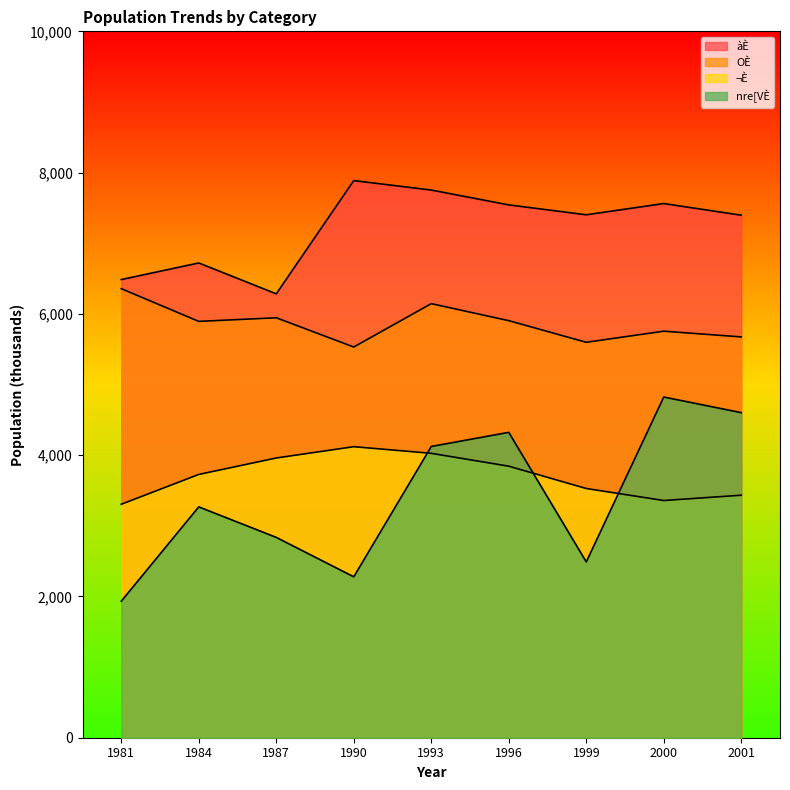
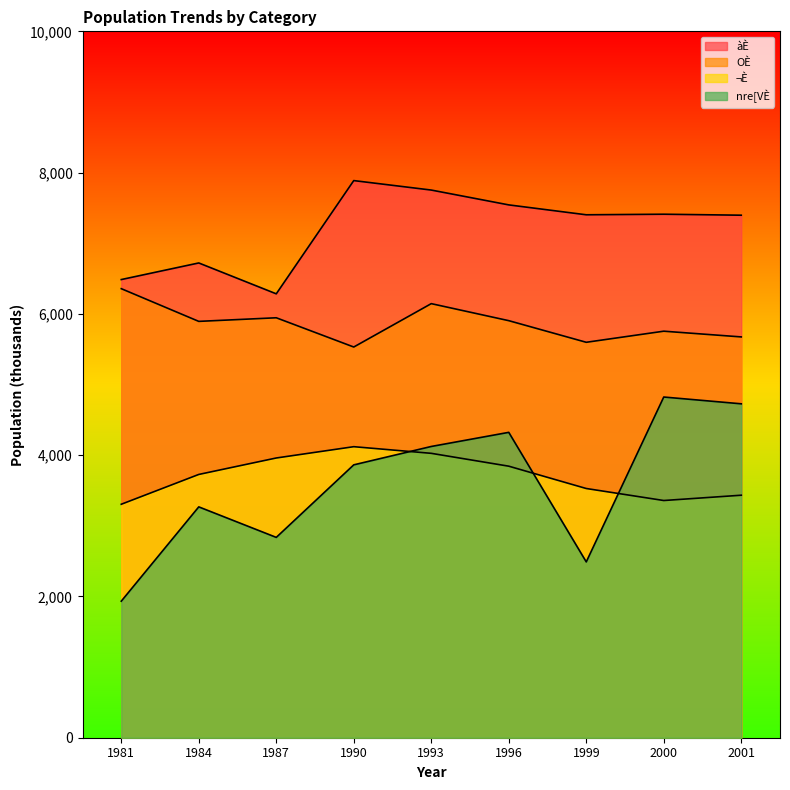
nre[VÈ, 1990: 2,300 -> 3,900
àÈ, 2000: 7,600 -> 7,400
nre[VÈ, 2001: 4,600 -> 4,700
